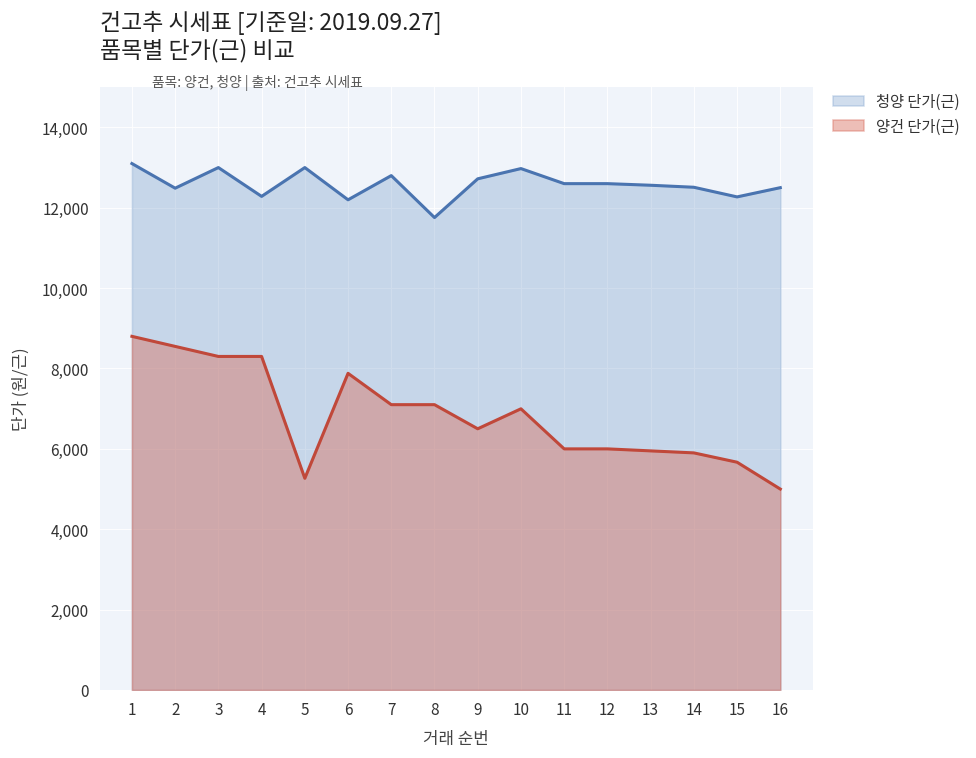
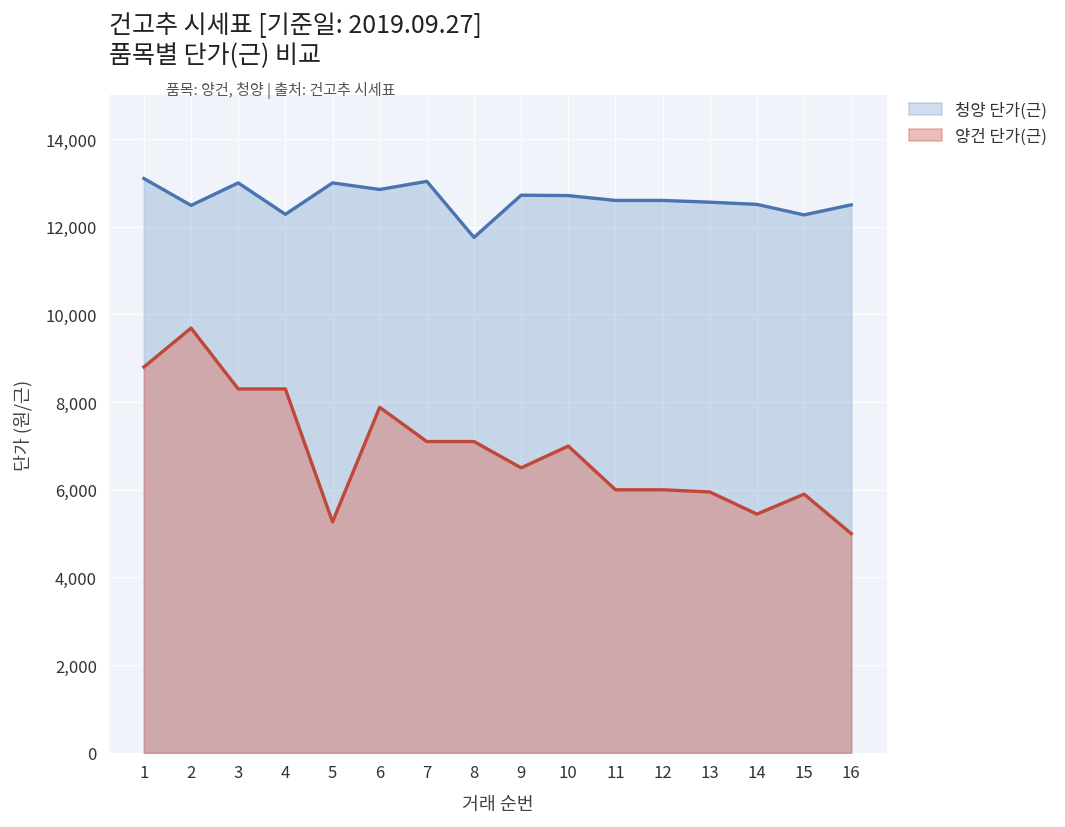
양건 단가(근), 2: 8,600 -> 9,700
청양 단가(근), 6: 12,200 -> 12,900
청양 단가(근), 7: 12,800 -> 13,000
청양 단가(근), 10: 13,000 -> 12,700
양건 단가(근), 14: 5,900 -> 5,400
양건 단가(근), 15: 5,700 -> 5,900
